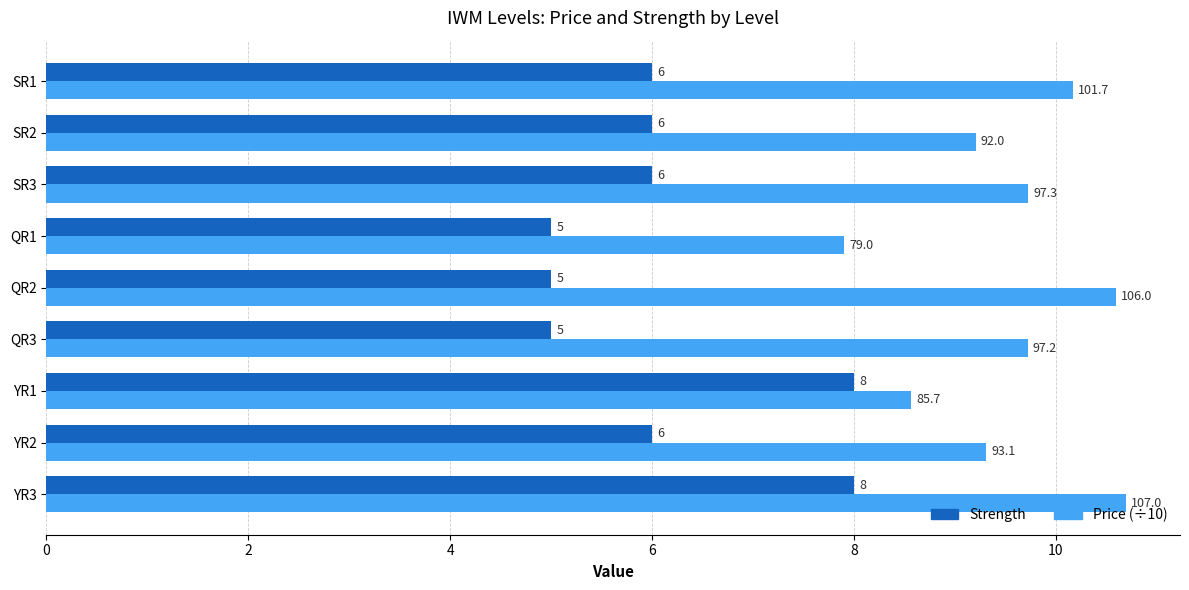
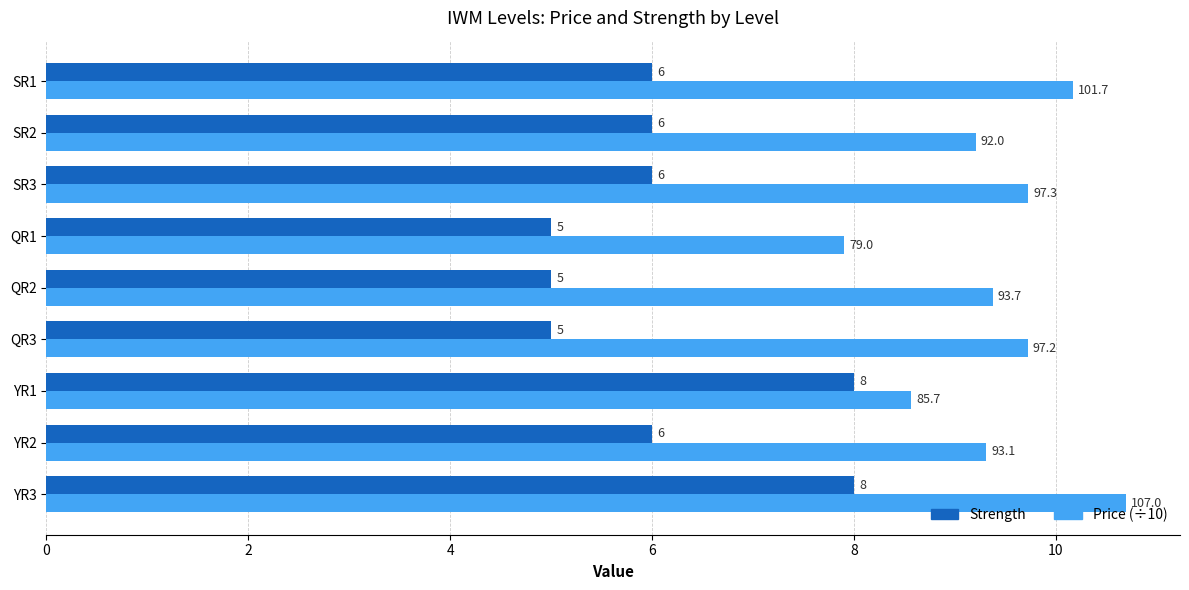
Price (÷10), QR2: 106.0 -> 93.7
